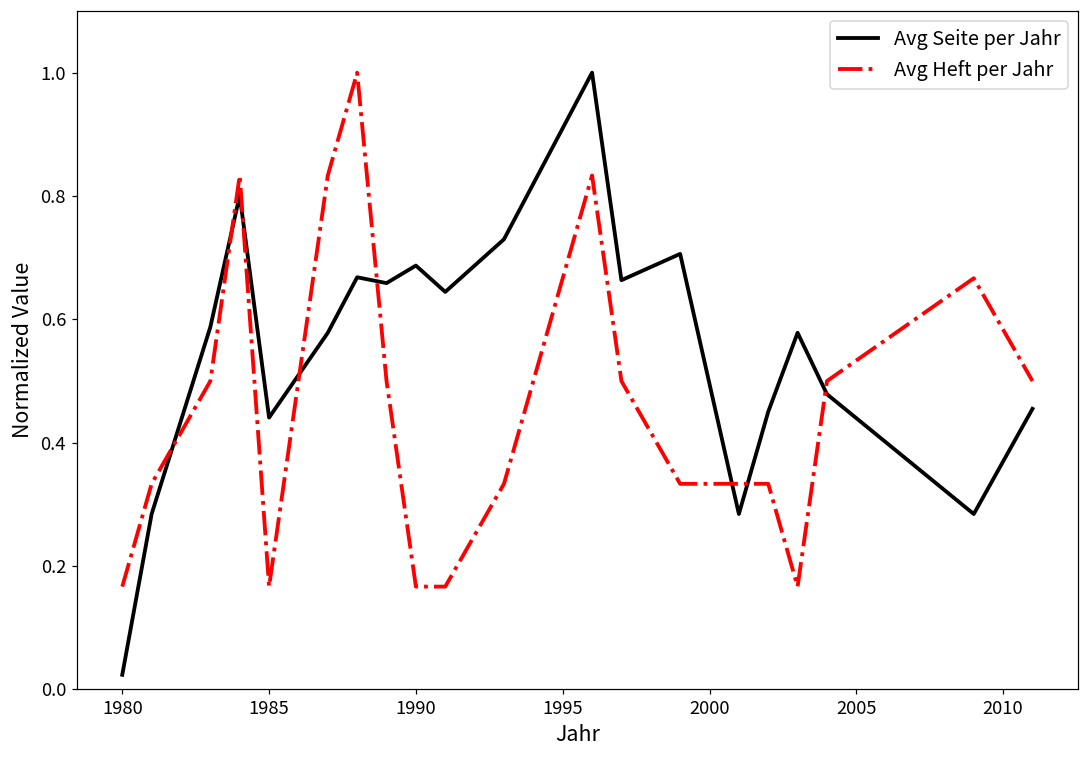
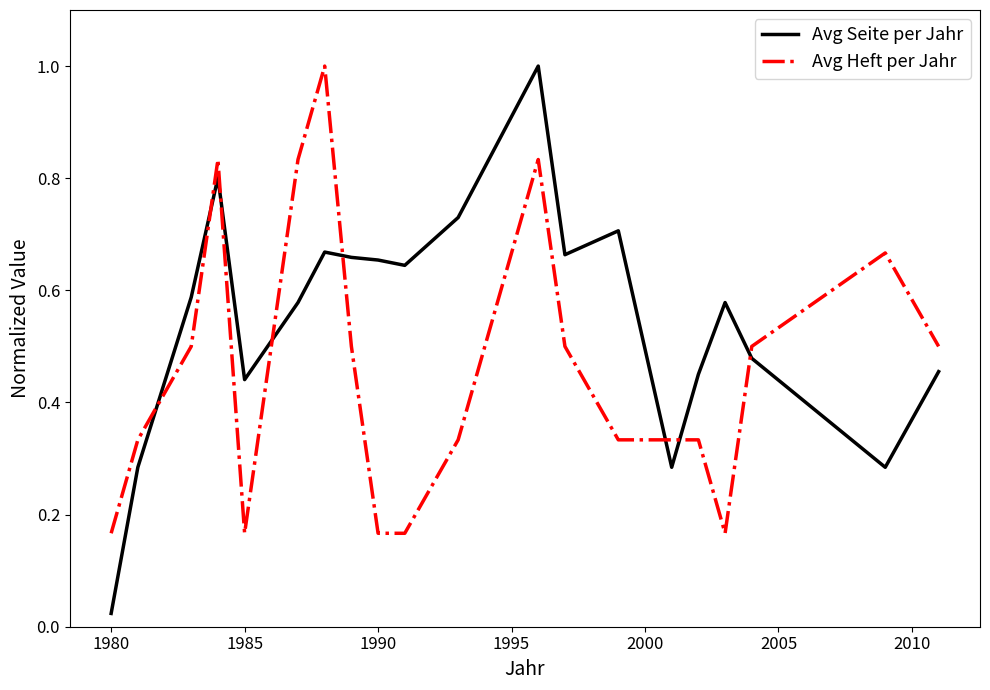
Avg Seite per Jahr, 1990: 0.69 -> 0.65
